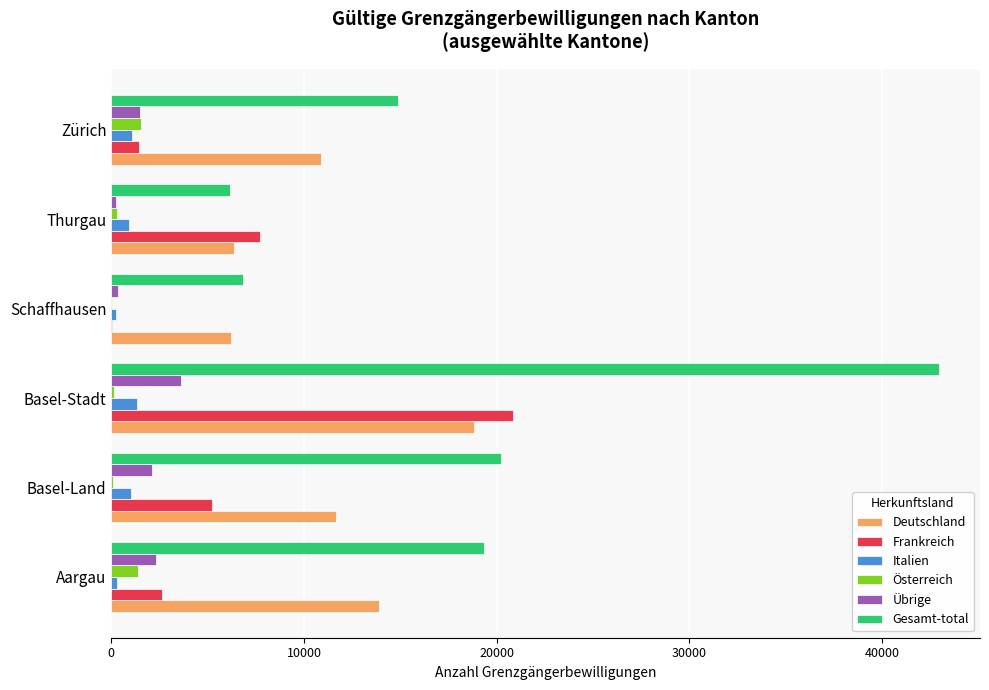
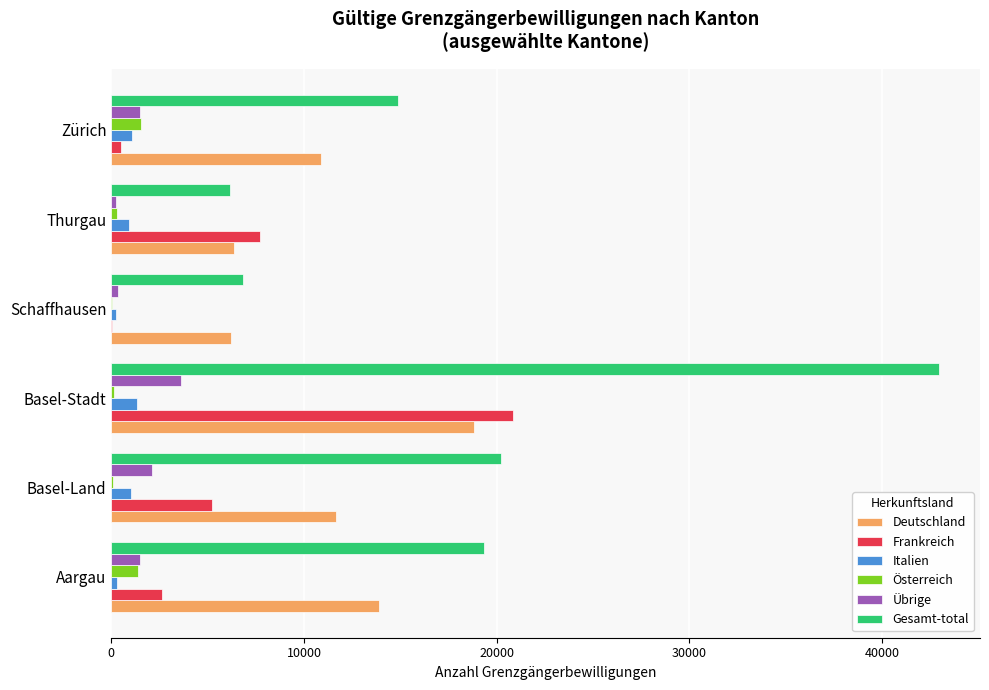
Frankreich, Zürich: 1500 -> 500
Übrige, Aargau: 2300 -> 1500
